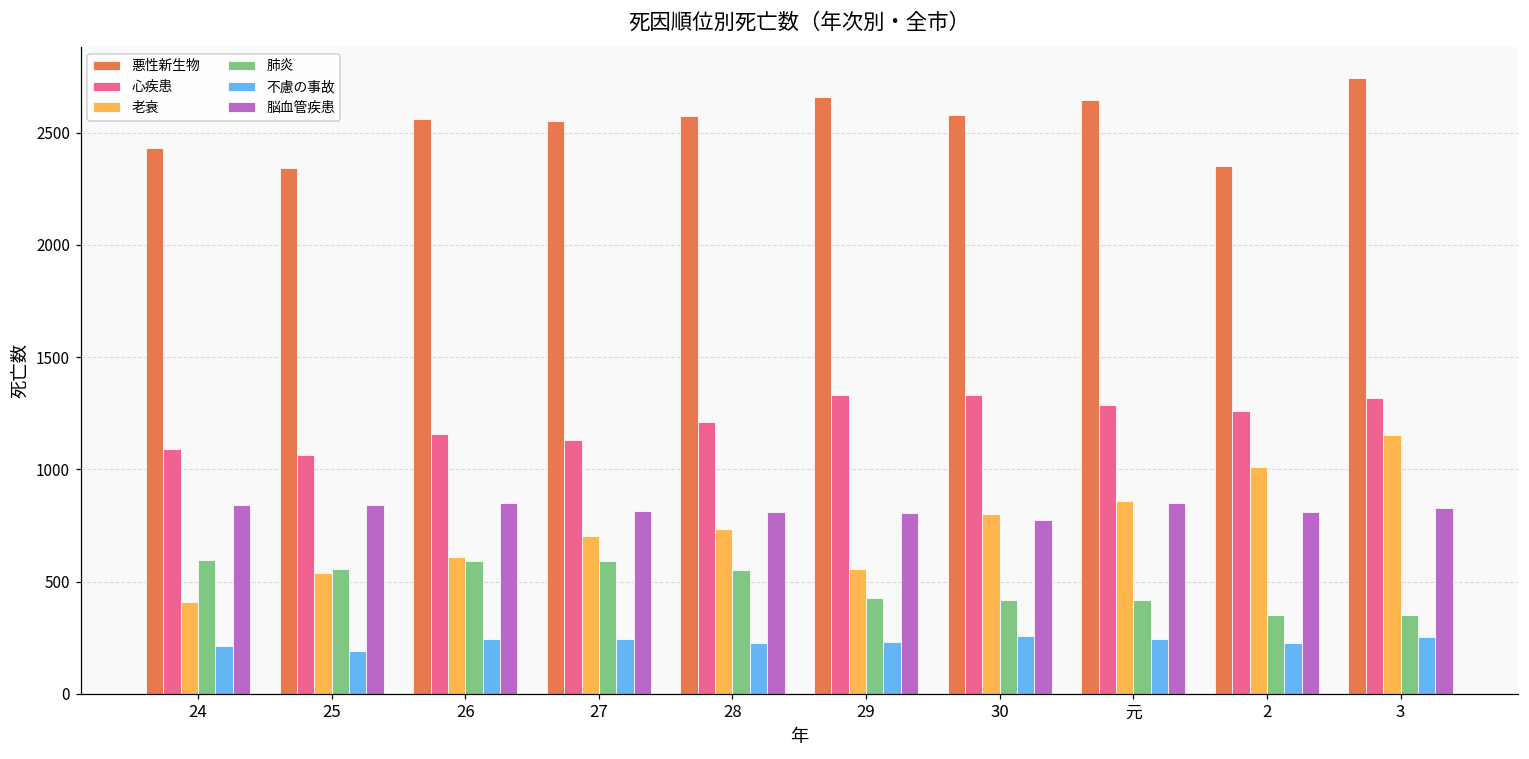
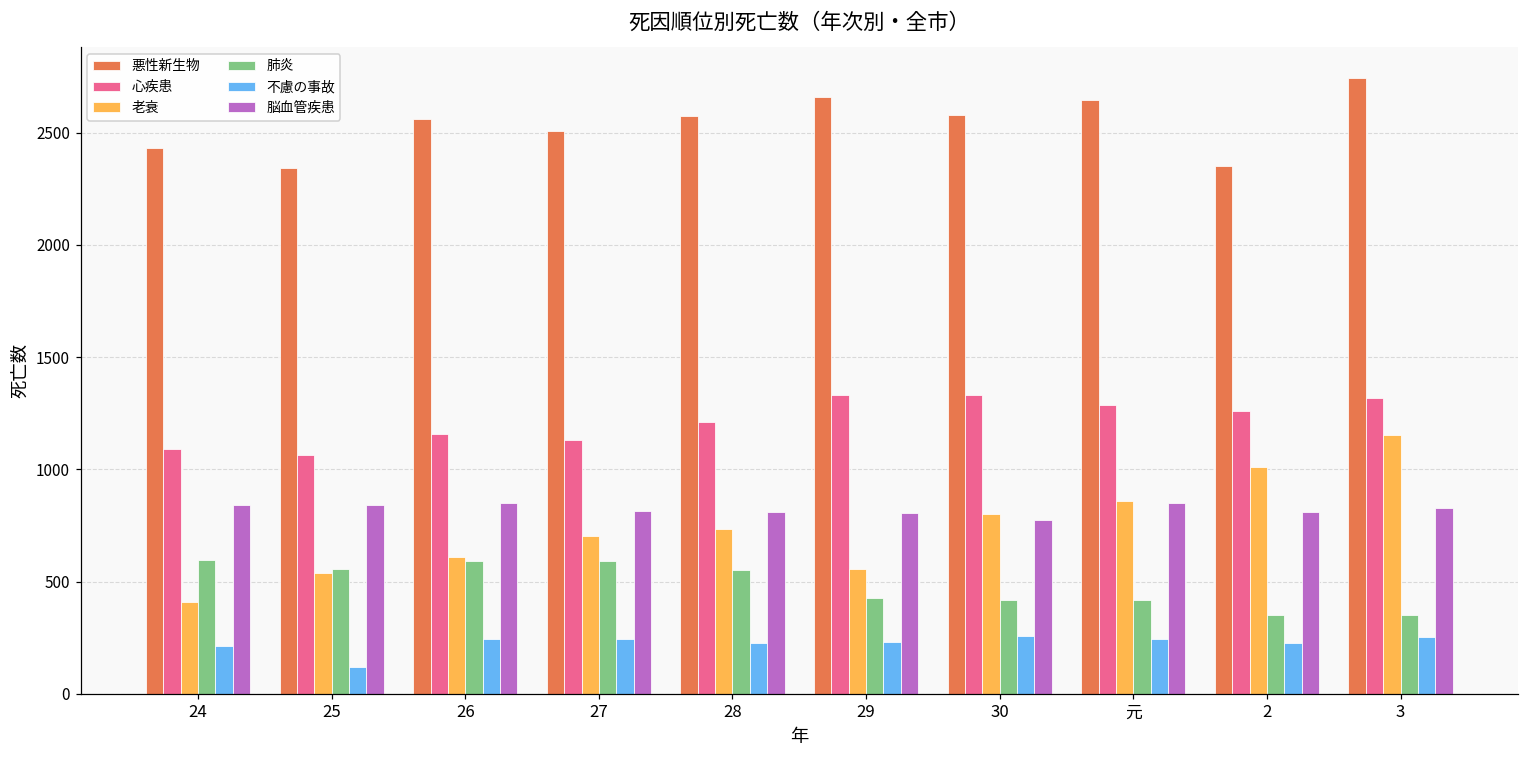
不慮の事故, 25: 190 -> 120
悪性新生物, 27: 2550 -> 2510
